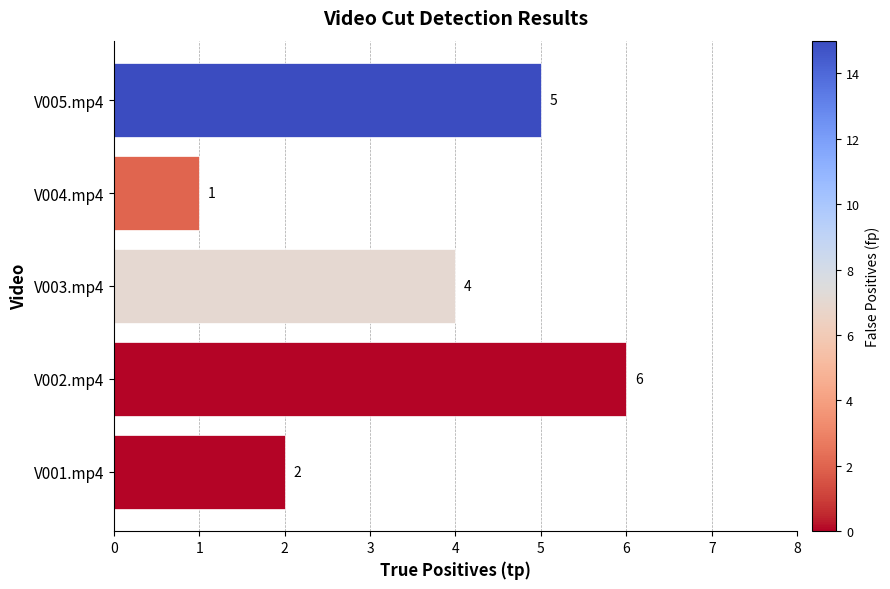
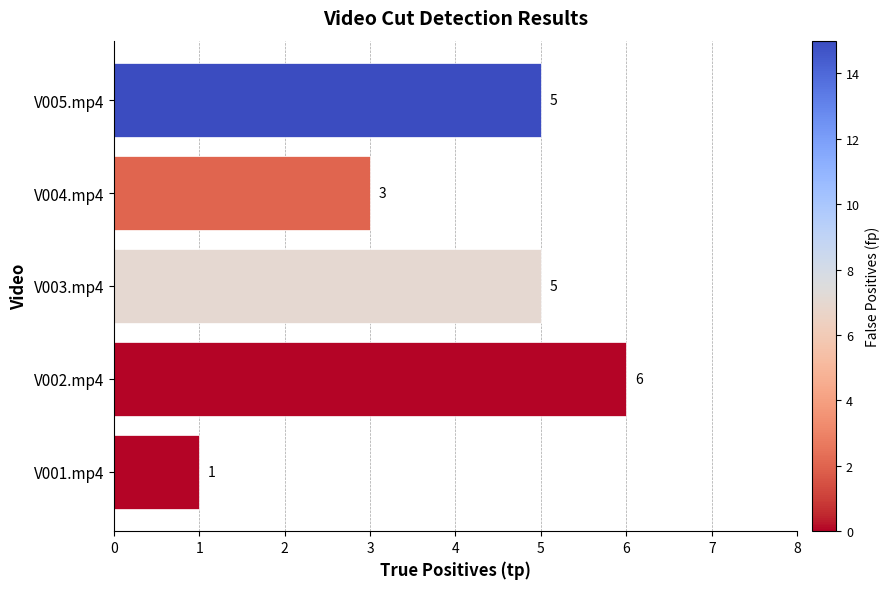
V004.mp4: 1 -> 3
V003.mp4: 4 -> 5
V001.mp4: 2 -> 1
